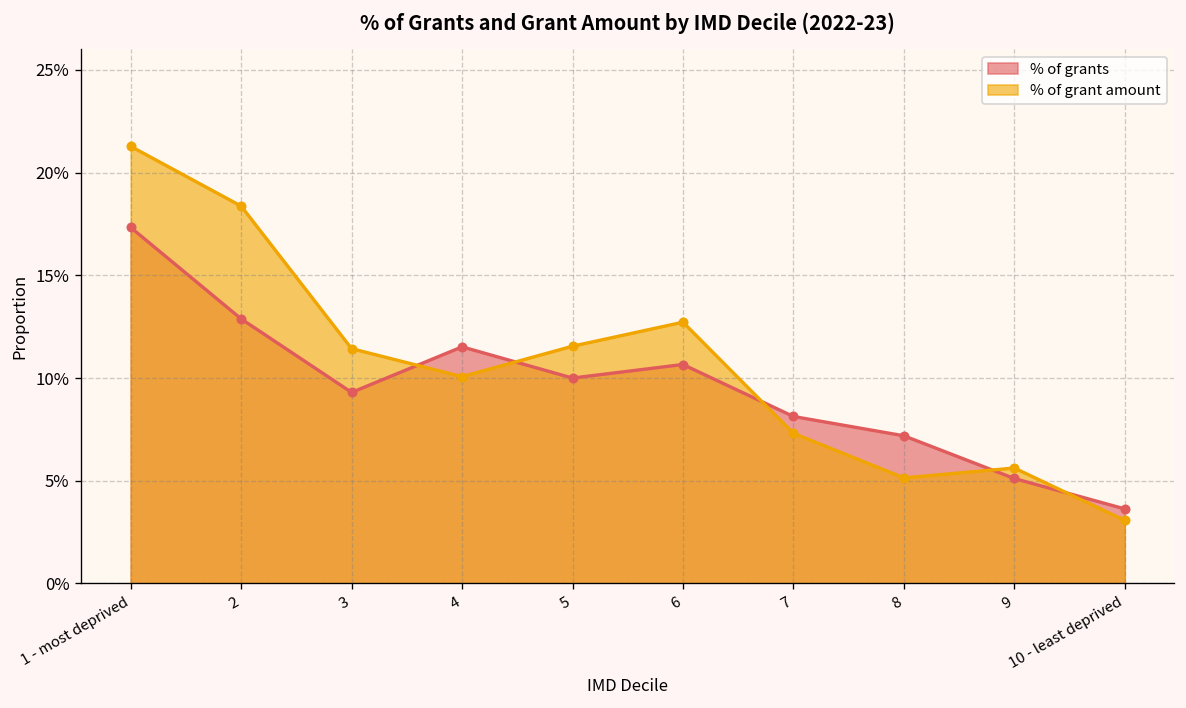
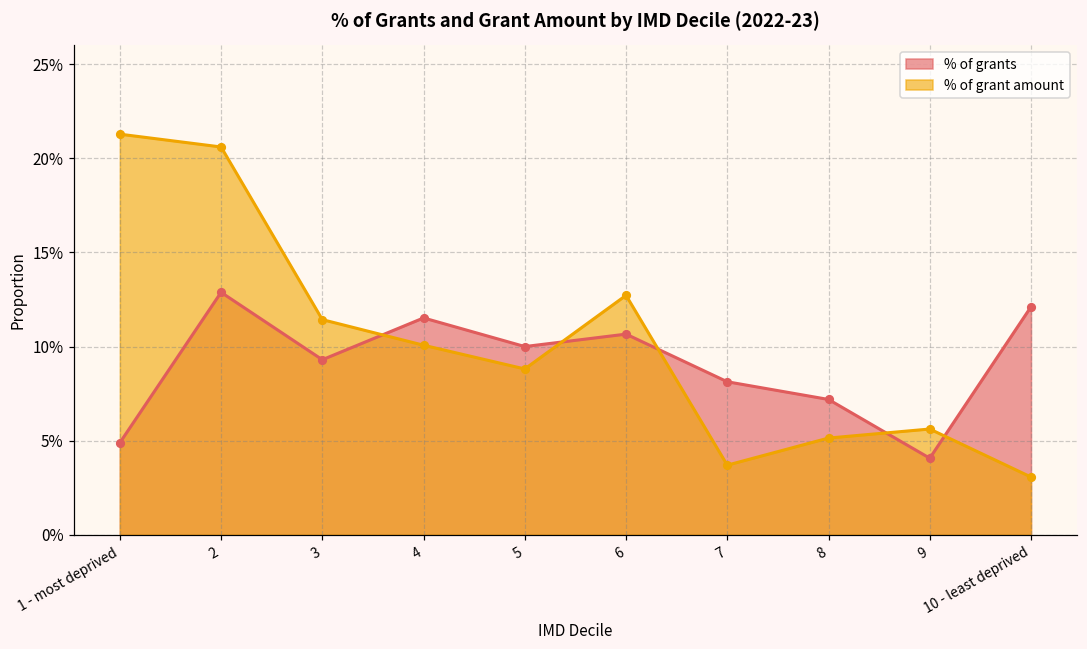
% of grants, 1 - most deprived: 17.3% -> 4.9%
% of grant amount, 2: 18.4% -> 20.6%
% of grant amount, 5: 11.6% -> 8.8%
% of grant amount, 7: 7.3% -> 3.7%
% of grants, 9: 5.1% -> 4.1%
% of grants, 10 - least deprived: 3.6% -> 12.1%
